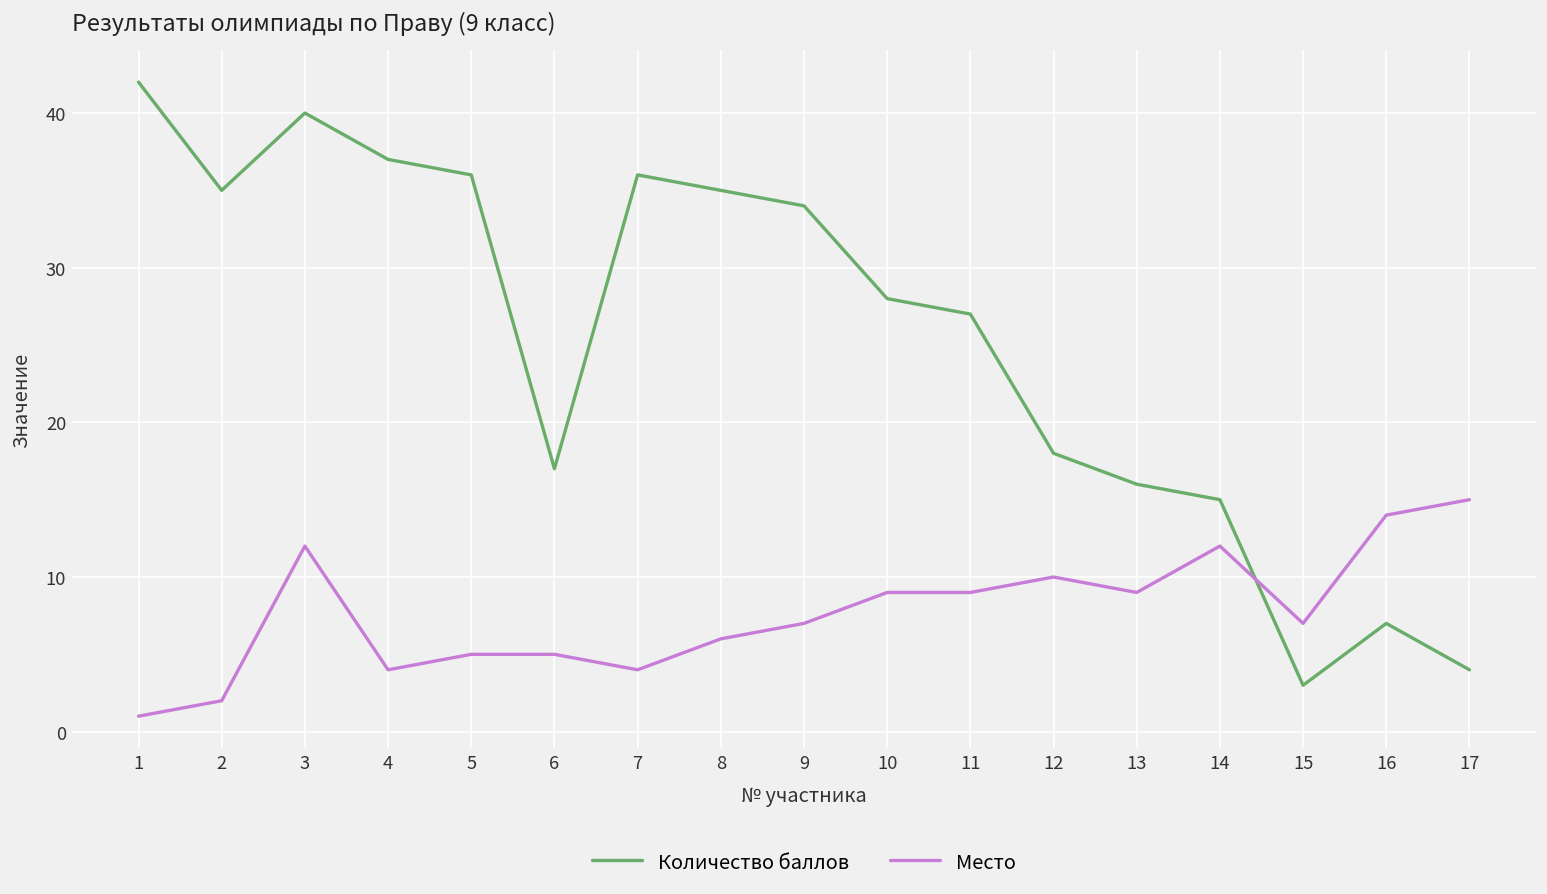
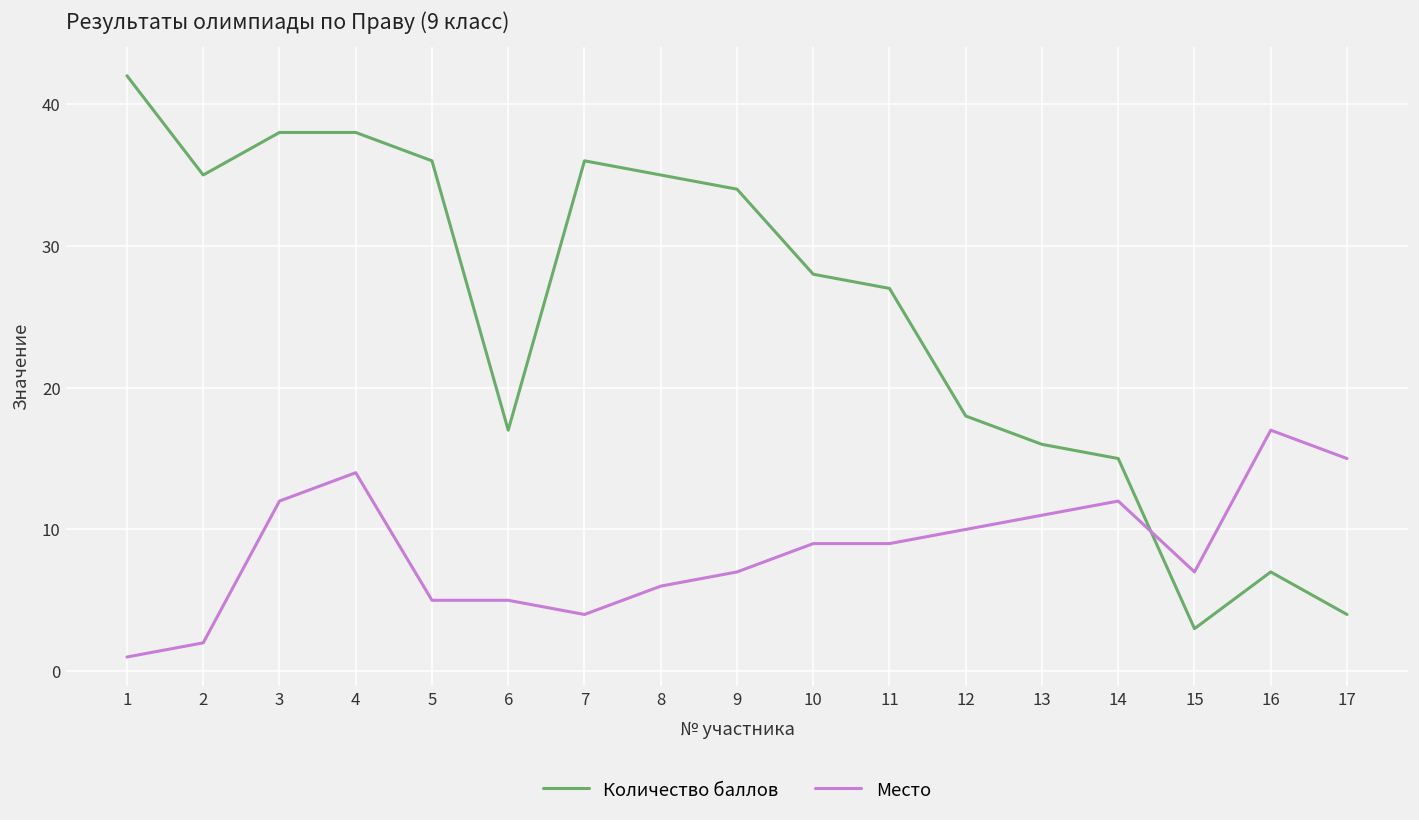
Количество баллов, 3: 40 -> 38
Количество баллов, 4: 37 -> 38
Место, 4: 4 -> 14
Место, 13: 9 -> 11
Место, 16: 14 -> 17
